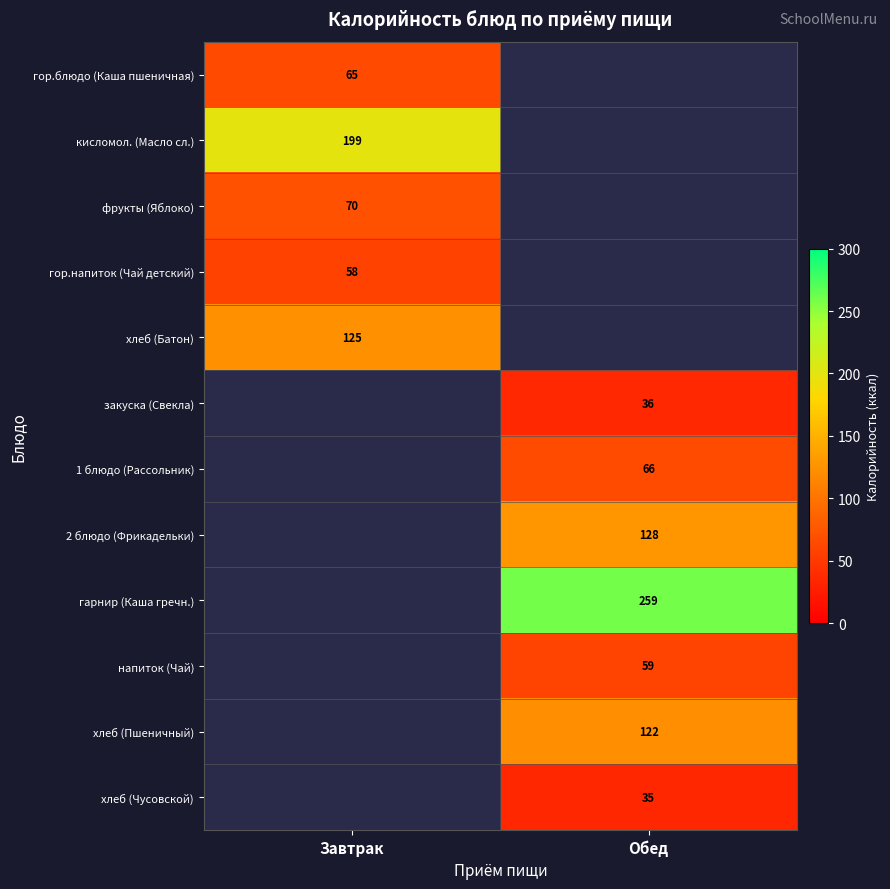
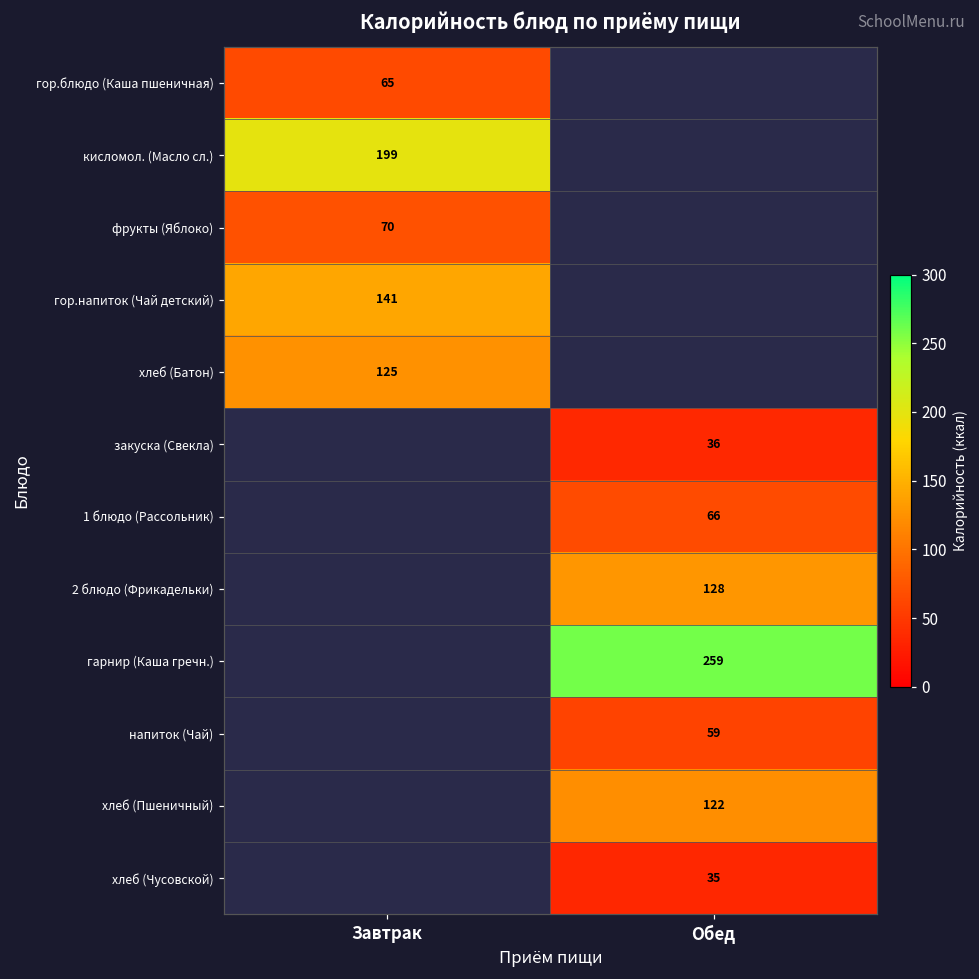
гор.напиток (Чай детский), Завтрак: 58 -> 141
